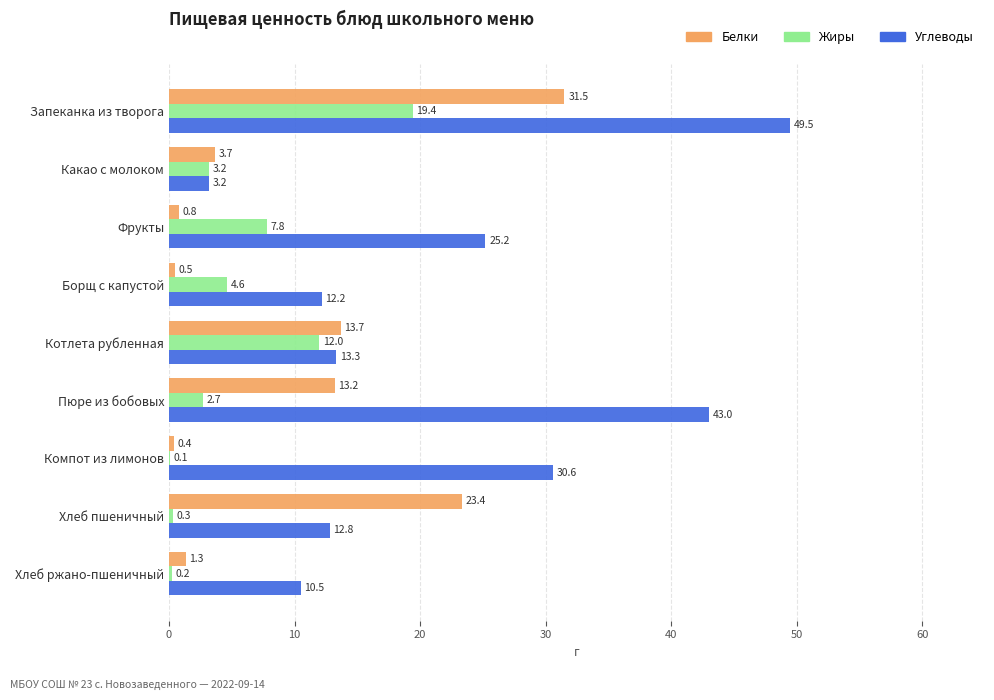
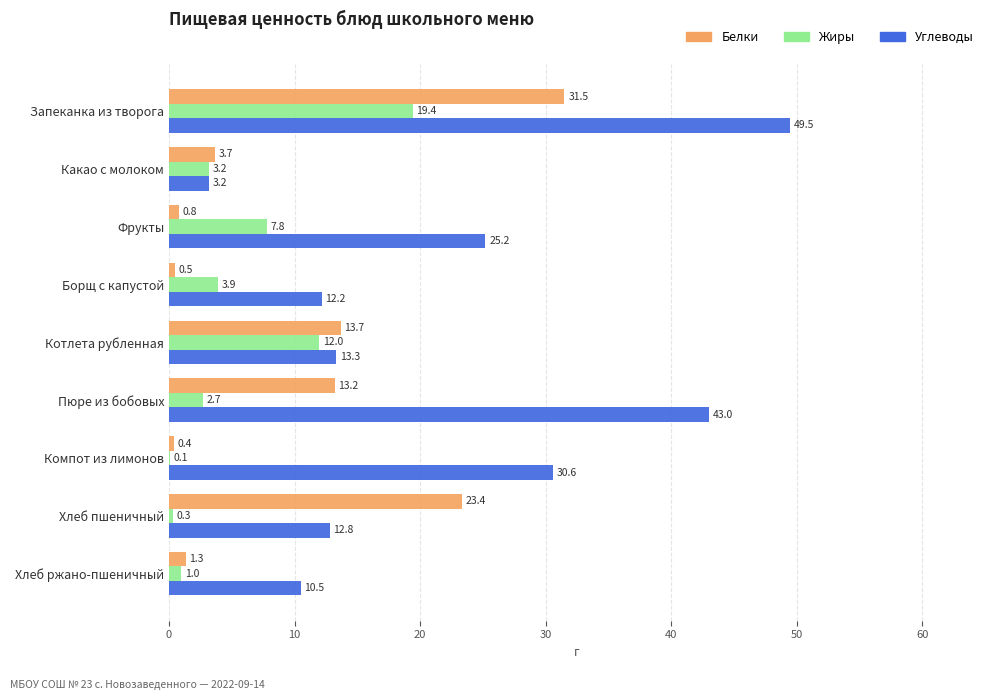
Жиры, Борщ с капустой: 4.6 -> 3.9
Жиры, Хлеб ржано-пшеничный: 0.2 -> 1.0
